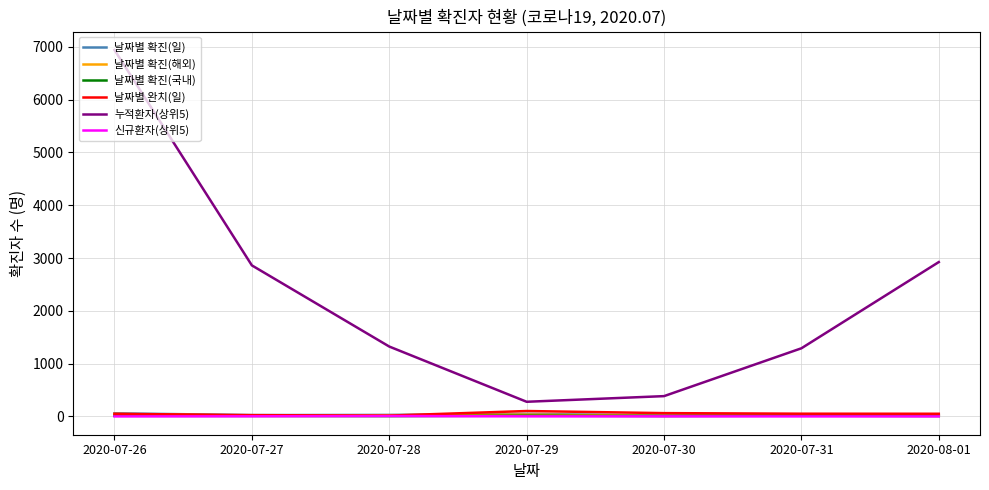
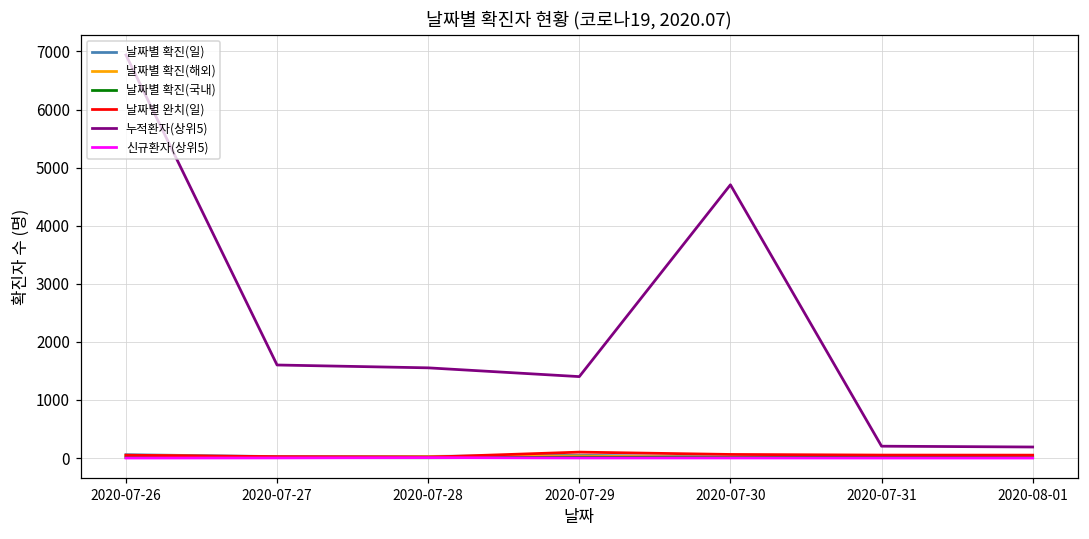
누적환자(상위5), 2020-07-27: 2900 -> 1600
누적환자(상위5), 2020-07-28: 1300 -> 1600
누적환자(상위5), 2020-07-29: 300 -> 1400
누적환자(상위5), 2020-07-30: 400 -> 4700
누적환자(상위5), 2020-07-31: 1300 -> 200
누적환자(상위5), 2020-08-01: 2900 -> 200
